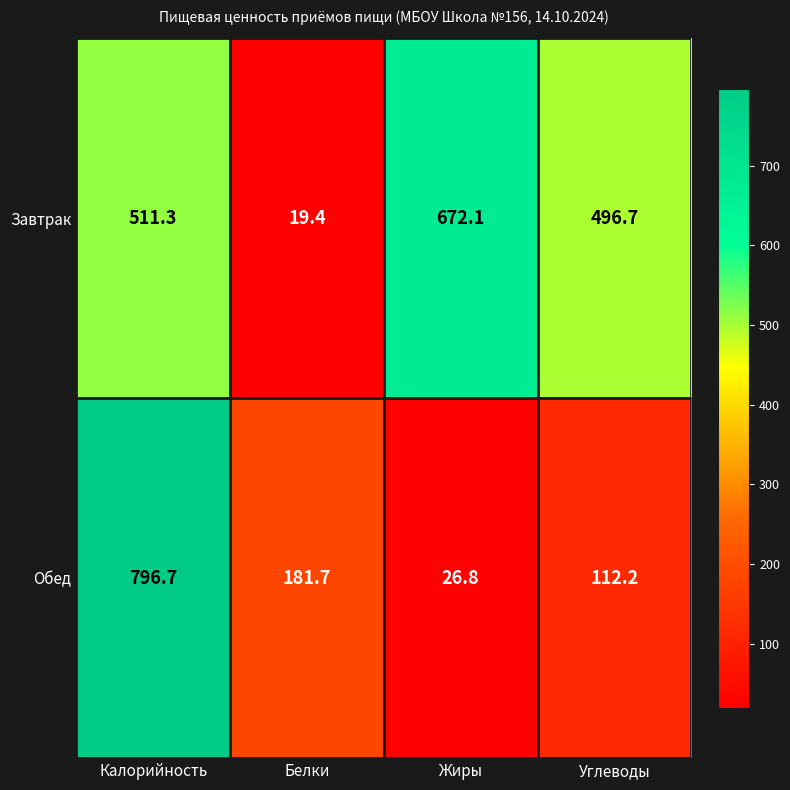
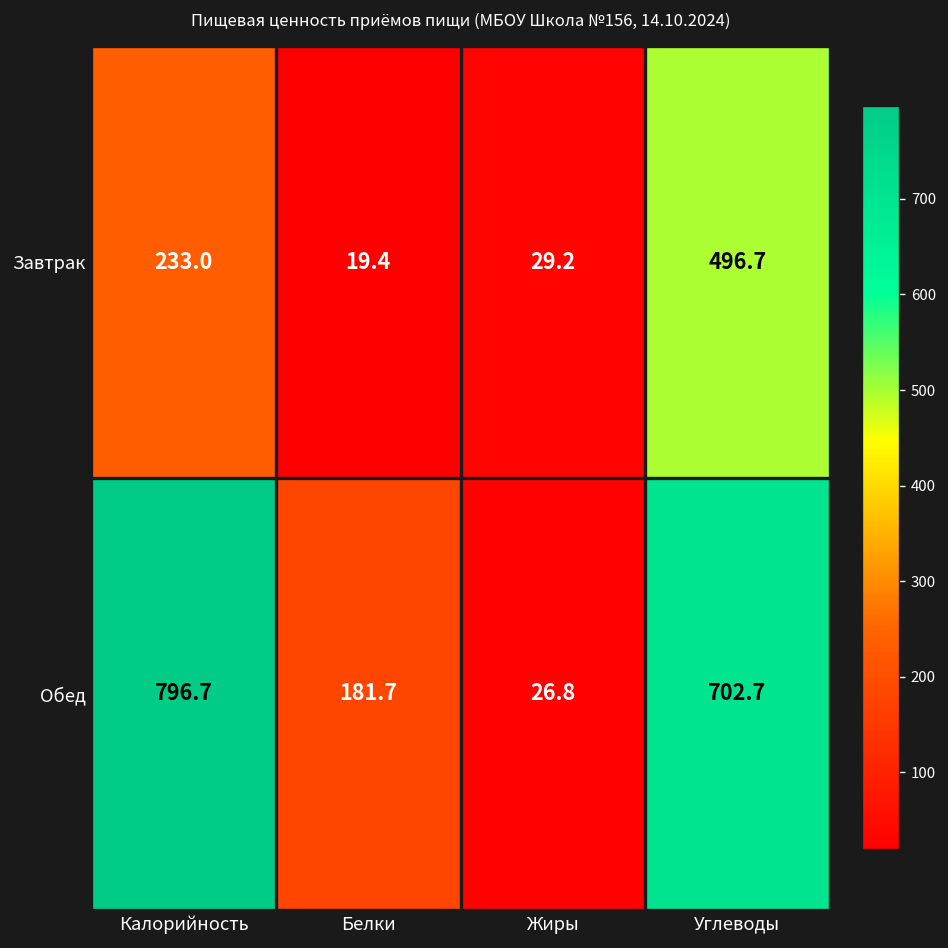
Завтрак, Калорийность: 511.3 -> 233.0
Завтрак, Жиры: 672.1 -> 29.2
Обед, Углеводы: 112.2 -> 702.7
